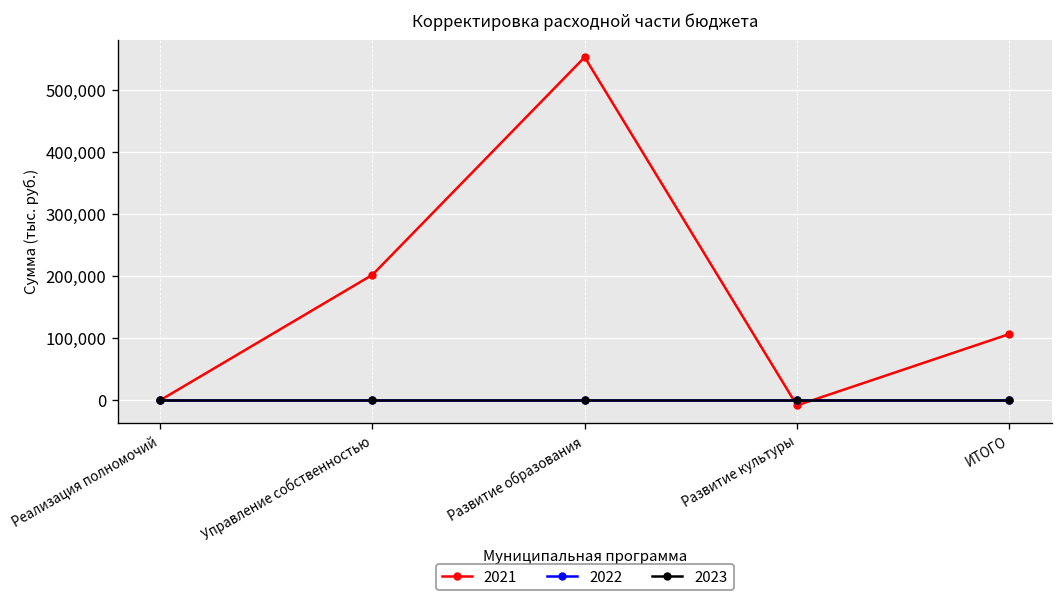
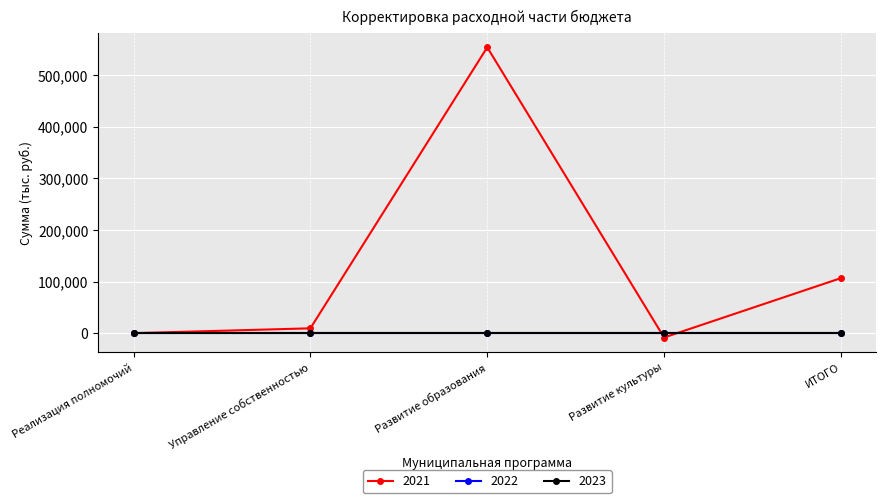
2021, Управление собственностью: 200,000 -> 10,000
